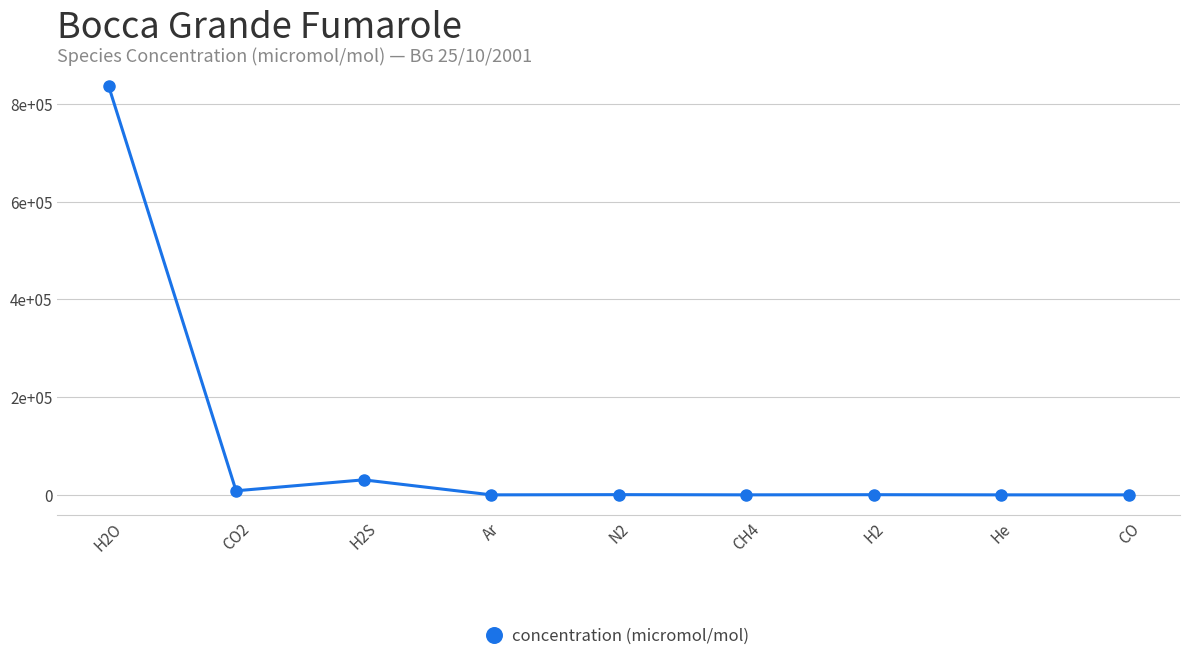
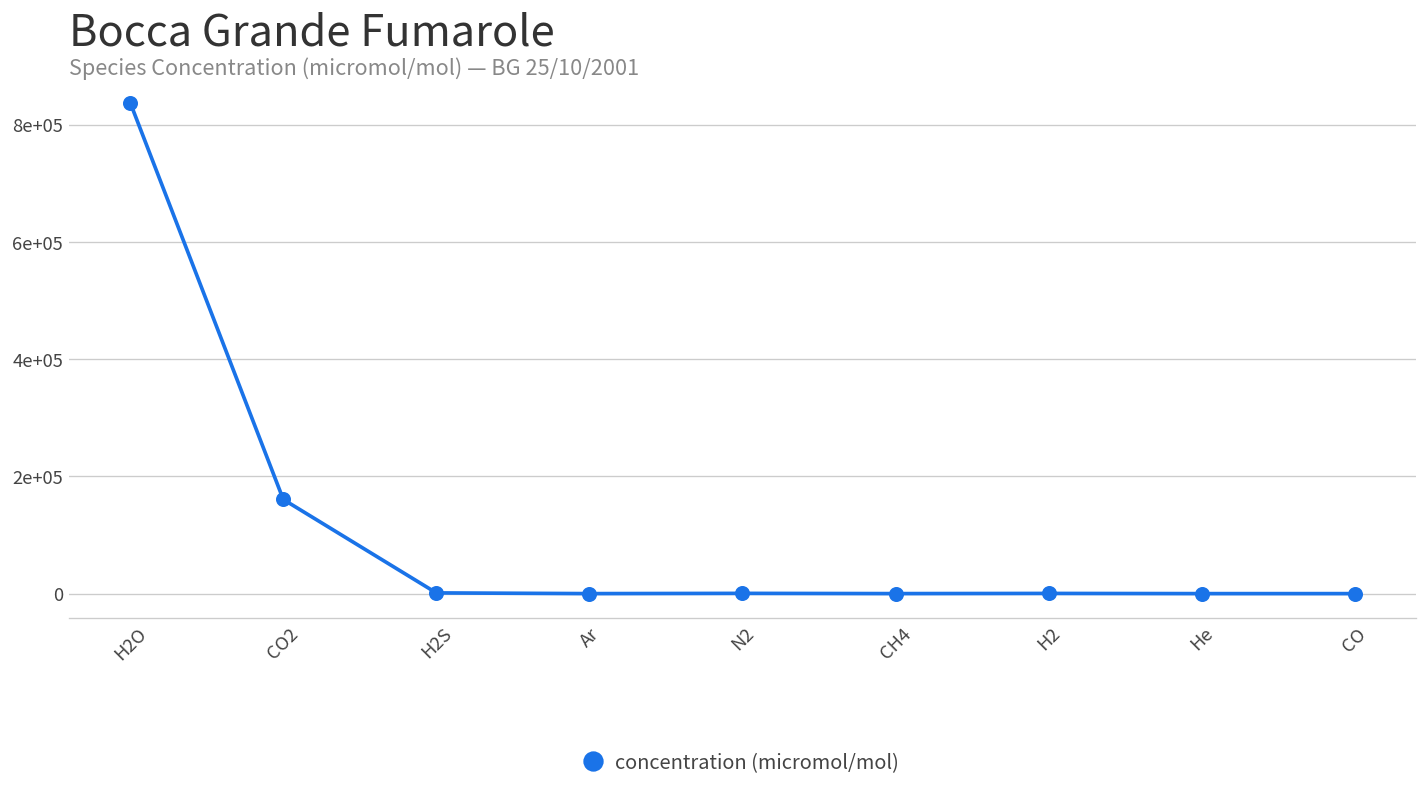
CO2: 10000 -> 160000
H2S: 30000 -> 0
